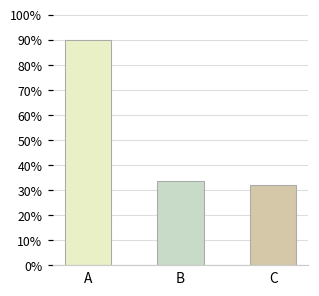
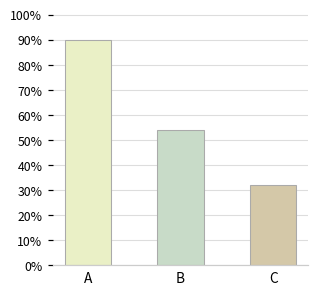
B: 34% -> 54%
